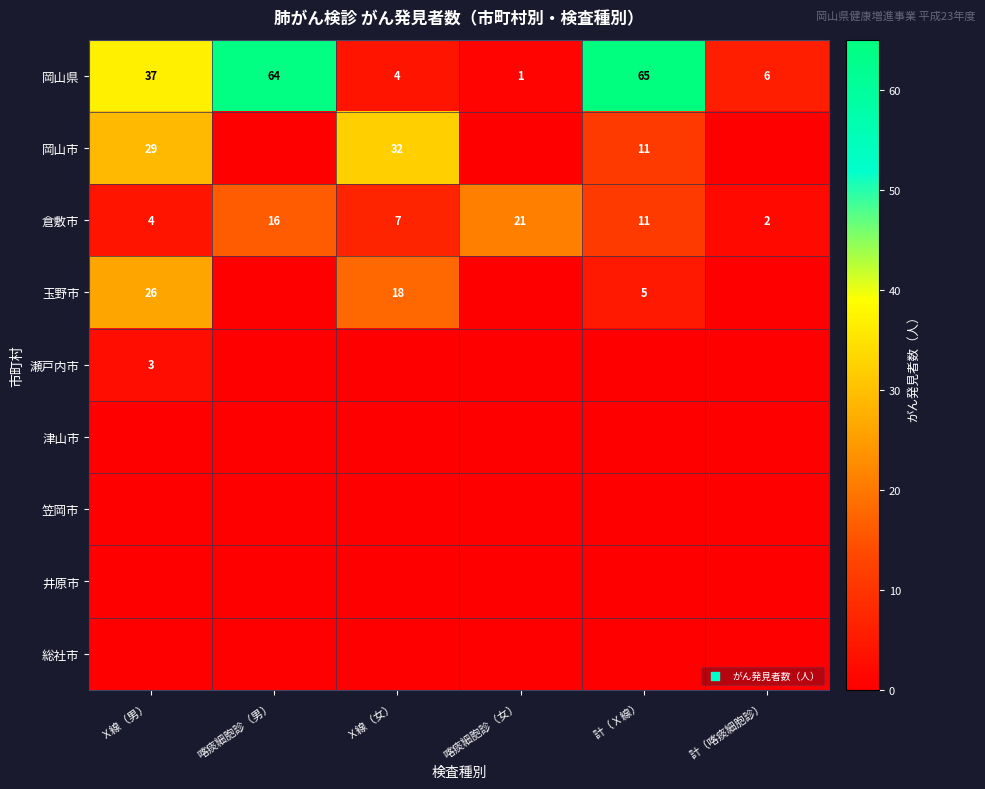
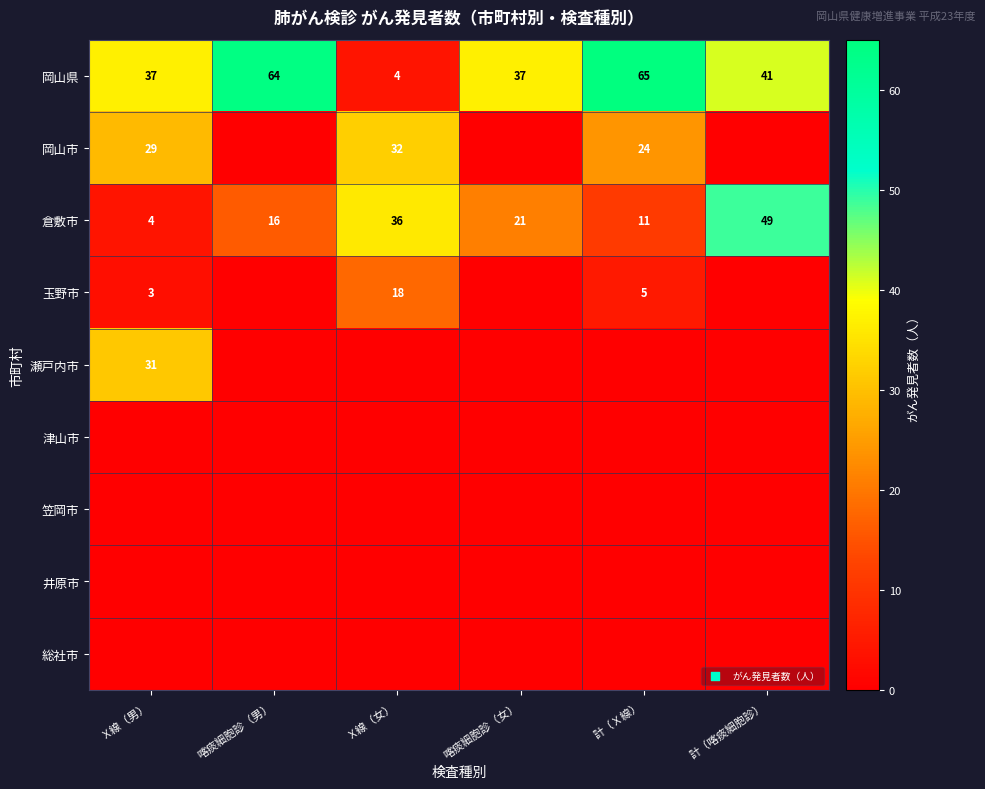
岡山県, 喀痰細胞診（女）: 1 -> 37
岡山県, 計（喀痰細胞診）: 6 -> 41
岡山市, 計（Ｘ線）: 11 -> 24
倉敷市, Ｘ線（女）: 7 -> 36
倉敷市, 計（喀痰細胞診）: 2 -> 49
玉野市, Ｘ線（男）: 26 -> 3
瀬戸内市, Ｘ線（男）: 3 -> 31
